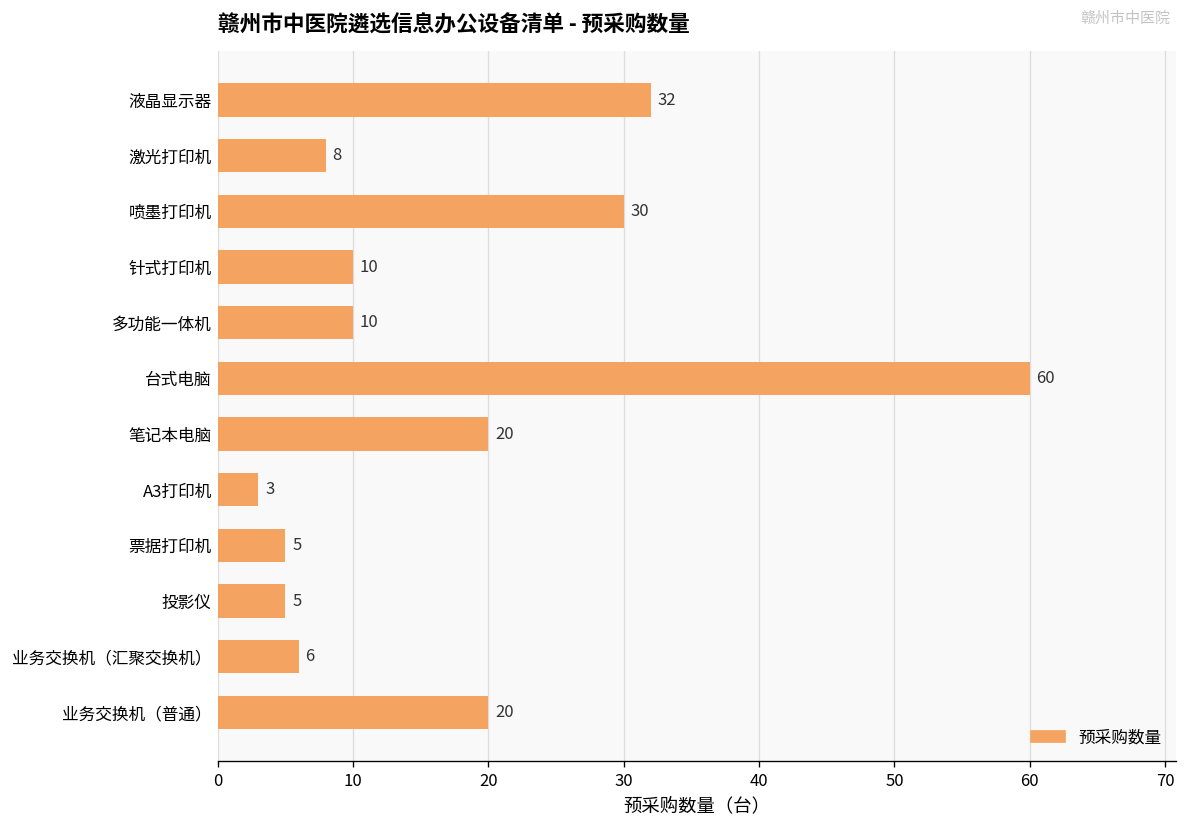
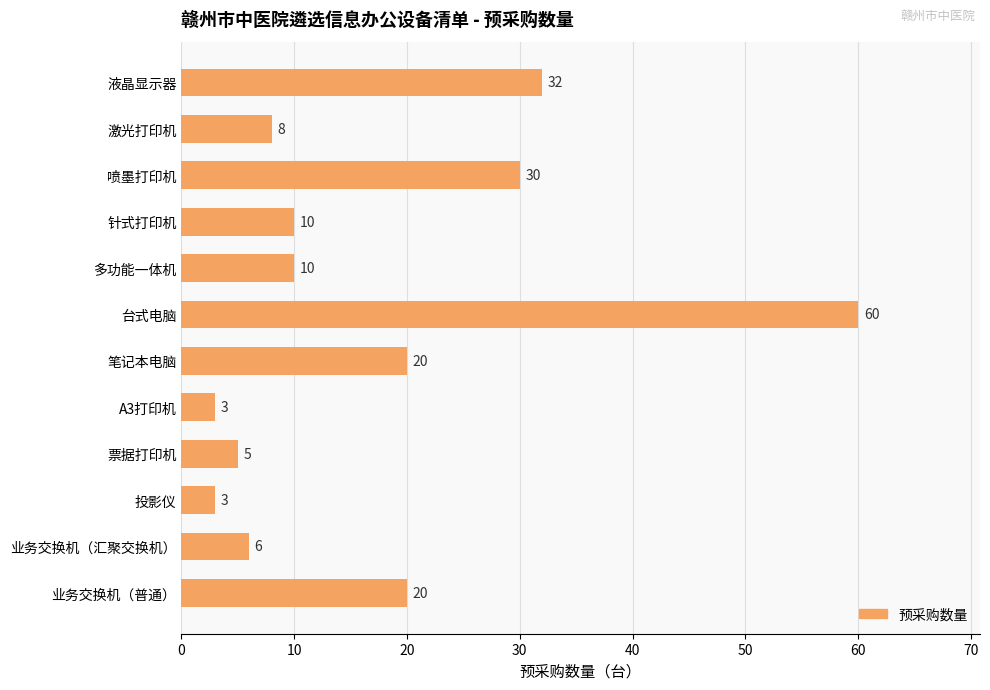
投影仪: 5 -> 3
